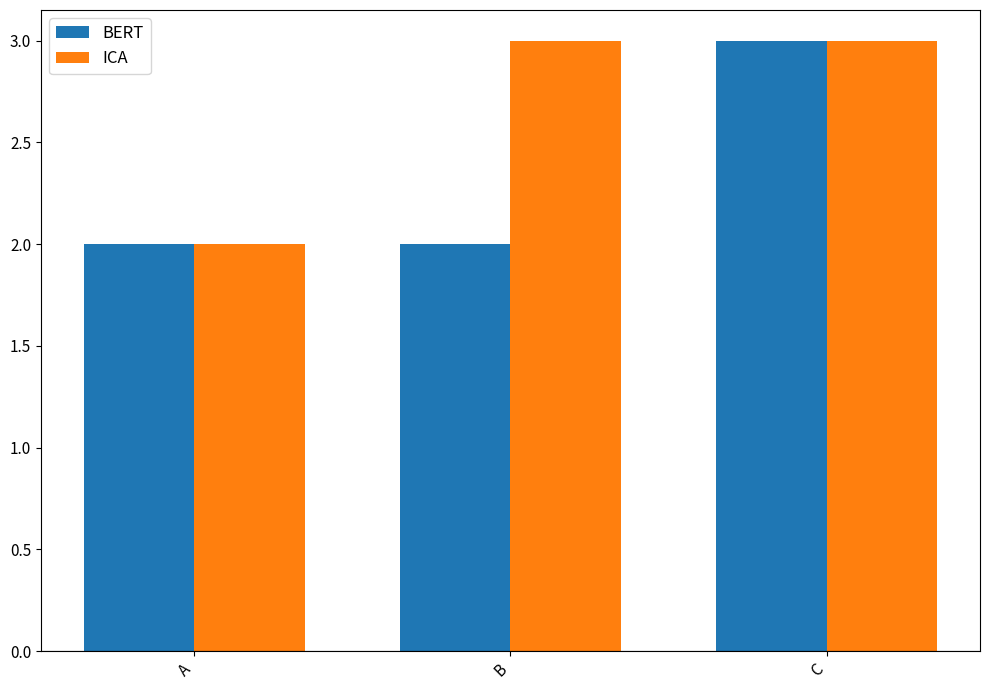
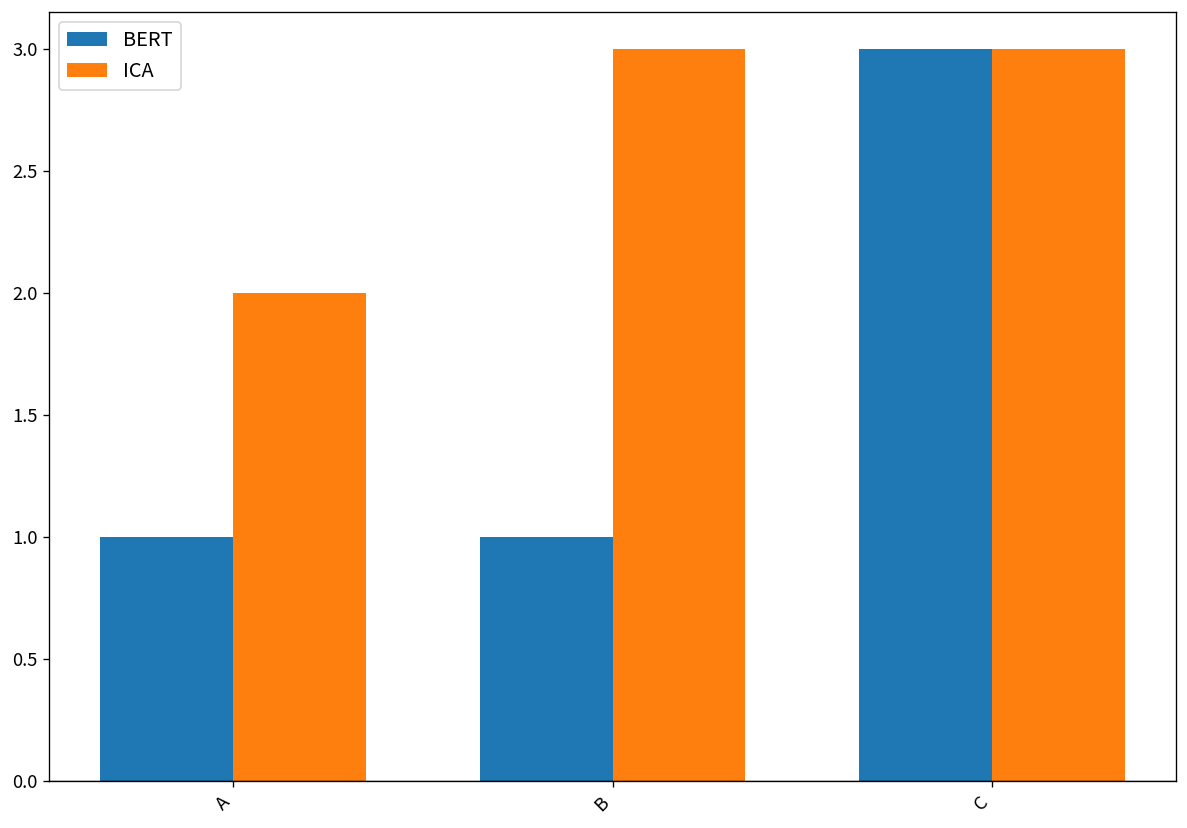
BERT, A: 2 -> 1
BERT, B: 2 -> 1
